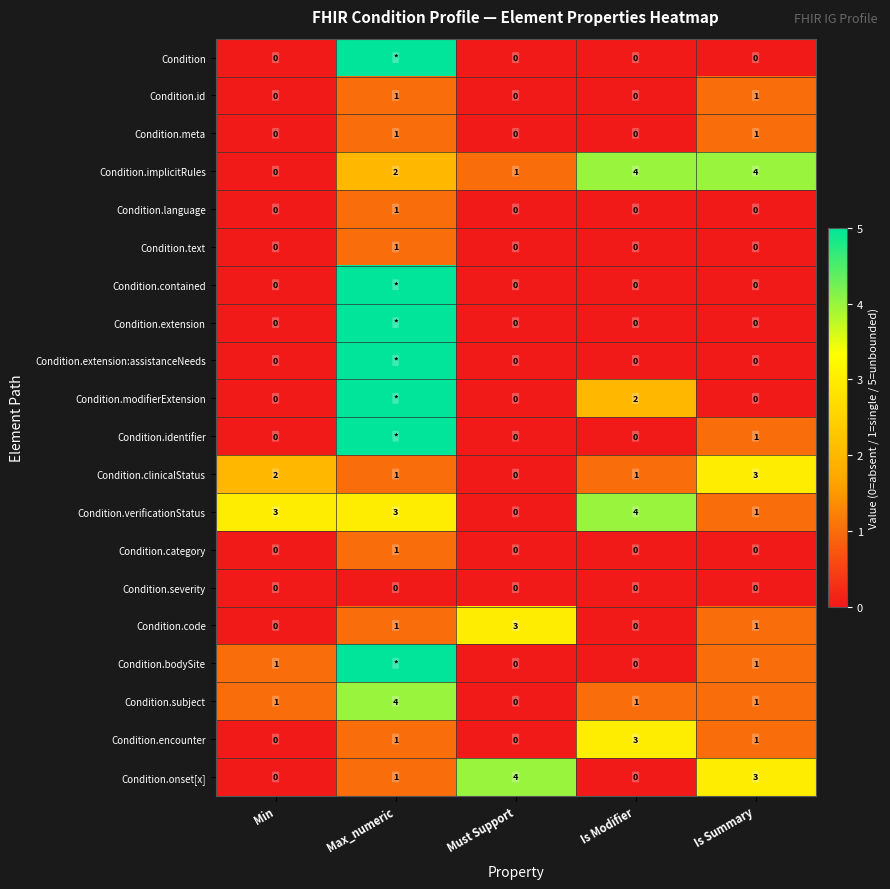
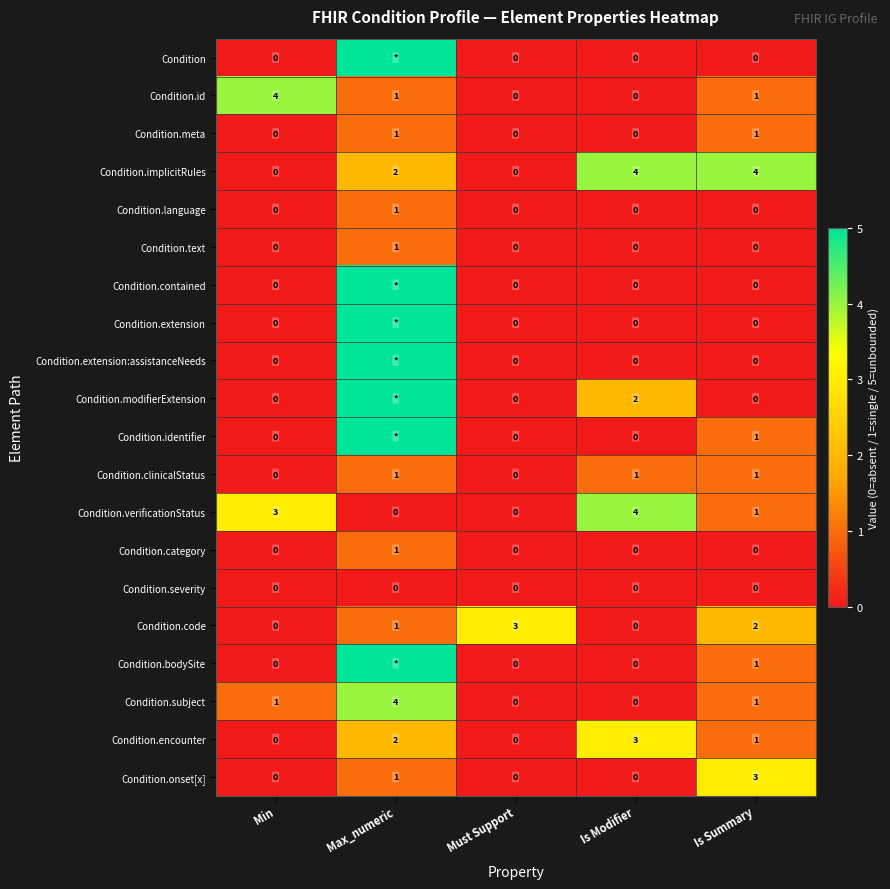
Condition.id, Min: 0 -> 4
Condition.implicitRules, Must Support: 1 -> 0
Condition.clinicalStatus, Min: 2 -> 0
Condition.clinicalStatus, Is Summary: 3 -> 1
Condition.verificationStatus, Max_numeric: 3 -> 0
Condition.code, Is Summary: 1 -> 2
Condition.bodySite, Min: 1 -> 0
Condition.subject, Is Modifier: 1 -> 0
Condition.encounter, Max_numeric: 1 -> 2
Condition.onset[x], Must Support: 4 -> 0
